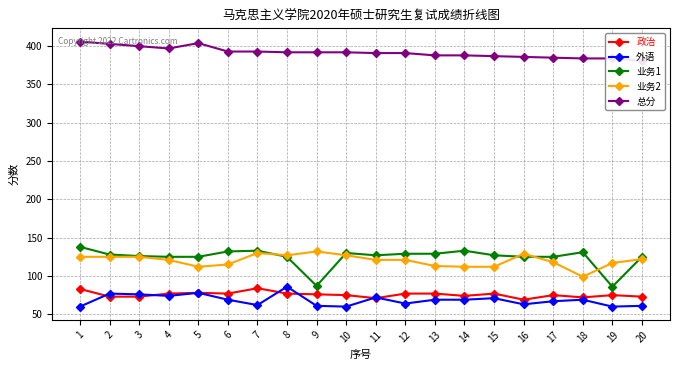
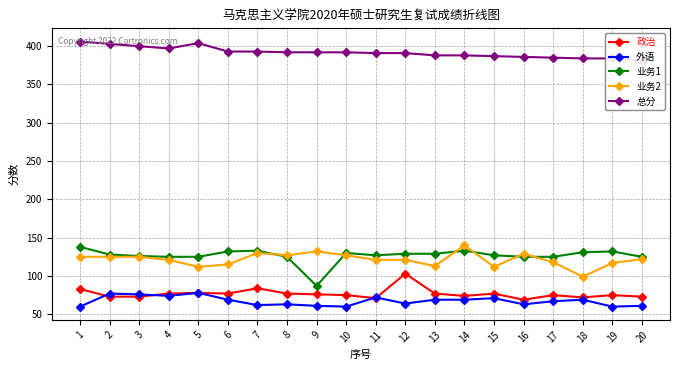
外语, 8: 90 -> 60
政治, 12: 80 -> 100
业务2, 14: 110 -> 140
业务1, 19: 90 -> 130
